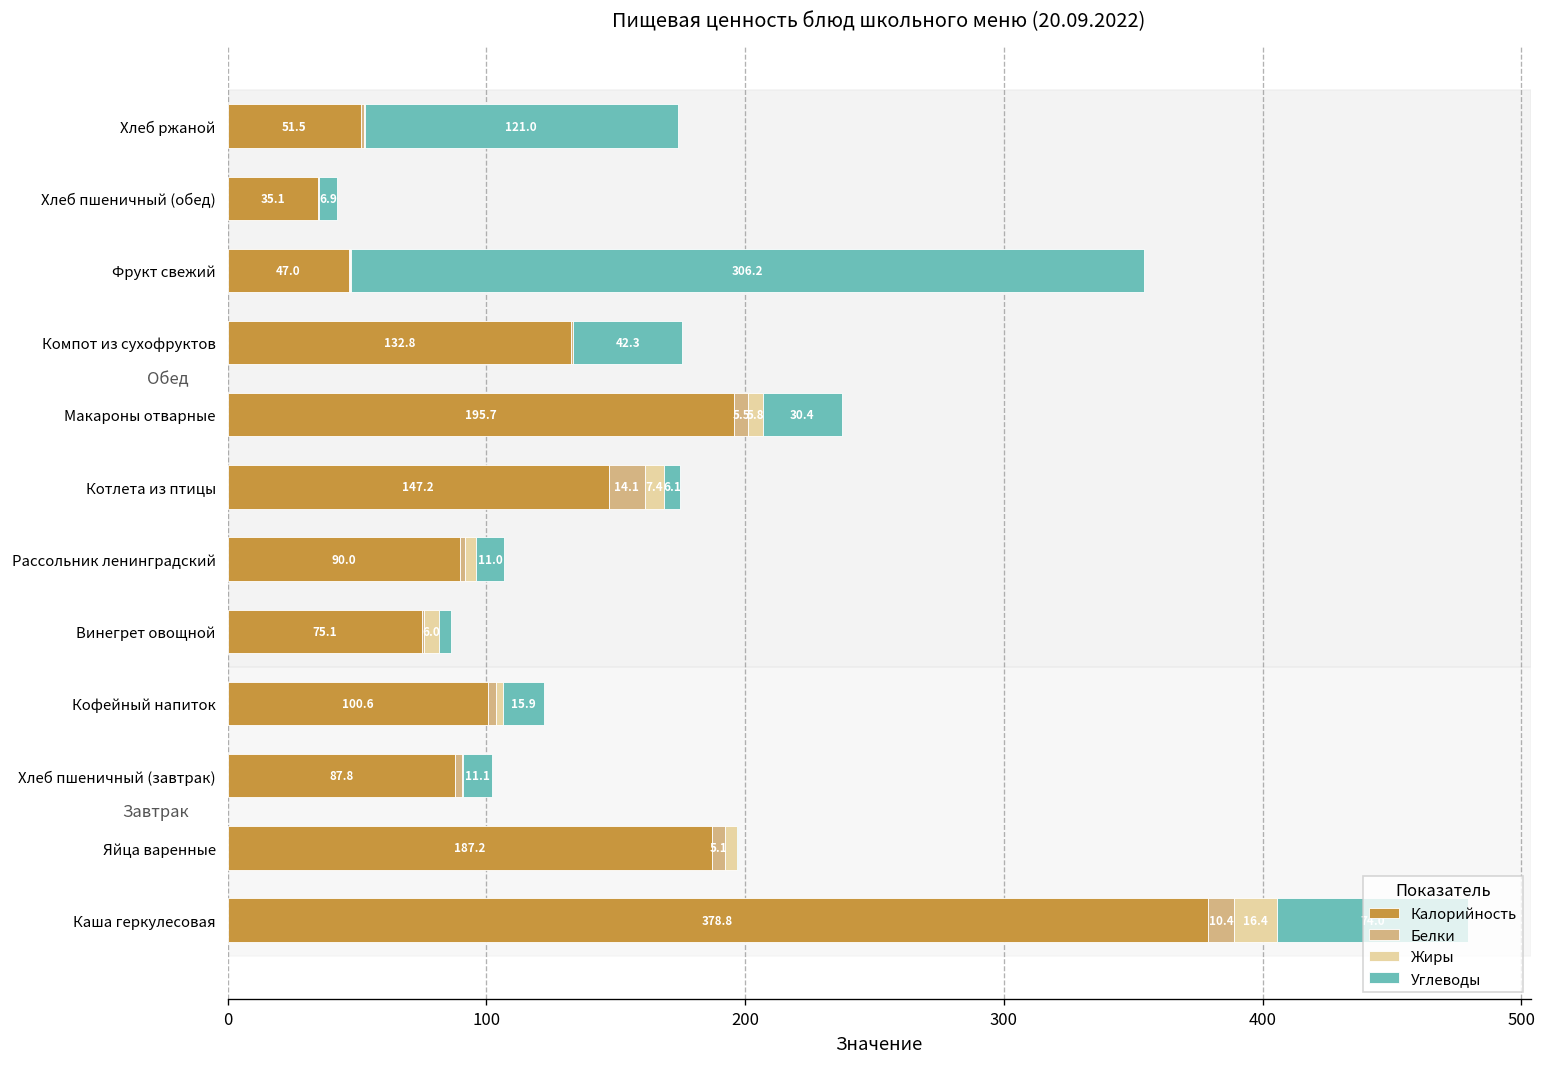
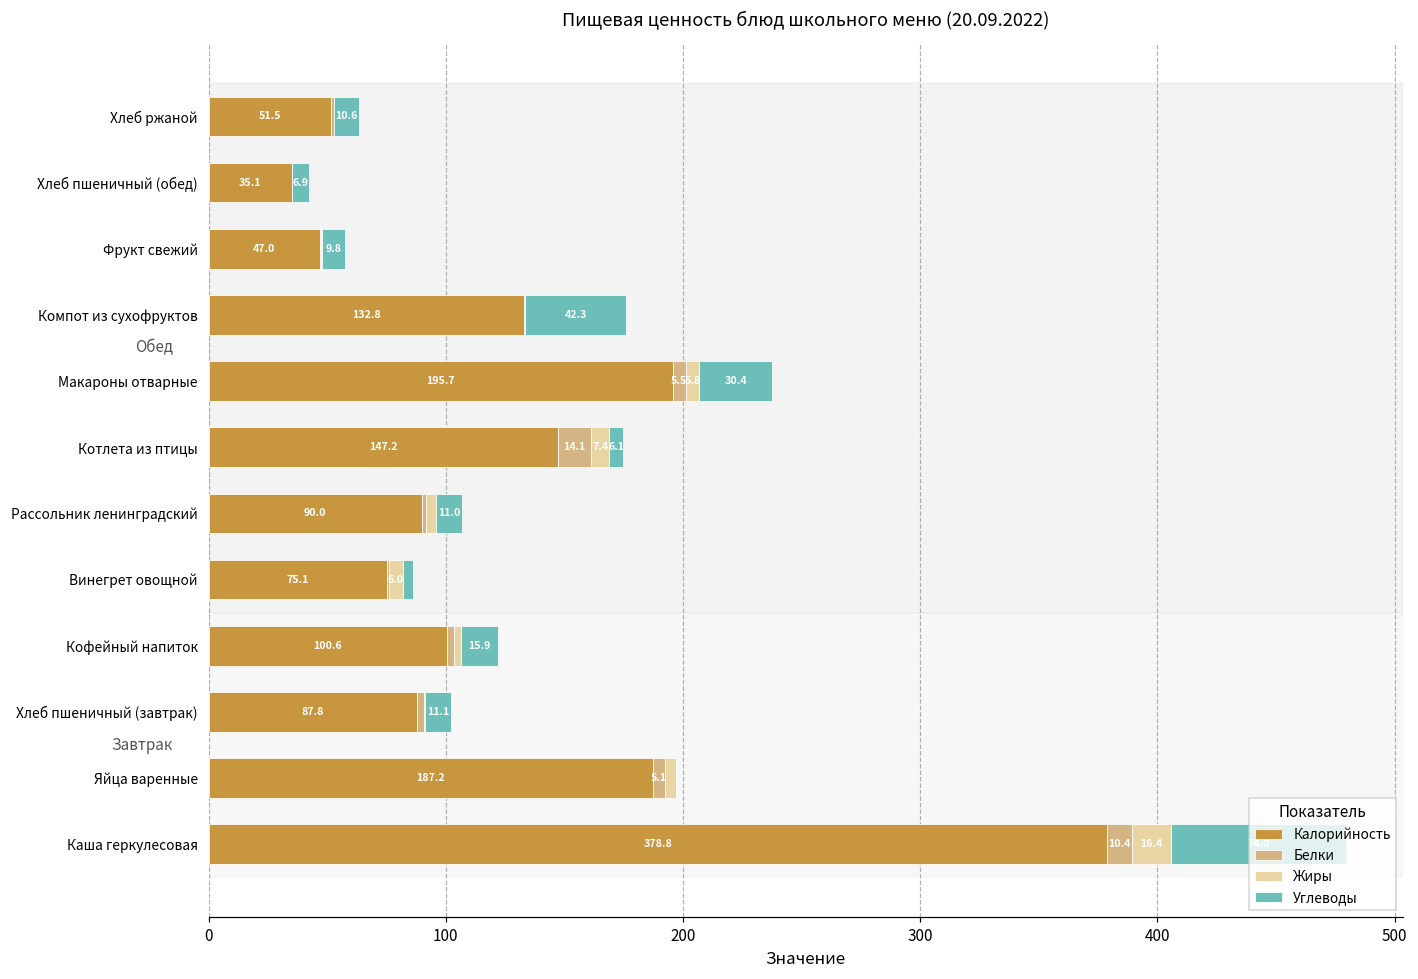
Углеводы, Хлеб ржаной: 121.0 -> 10.6
Углеводы, Фрукт свежий: 306.2 -> 9.8
